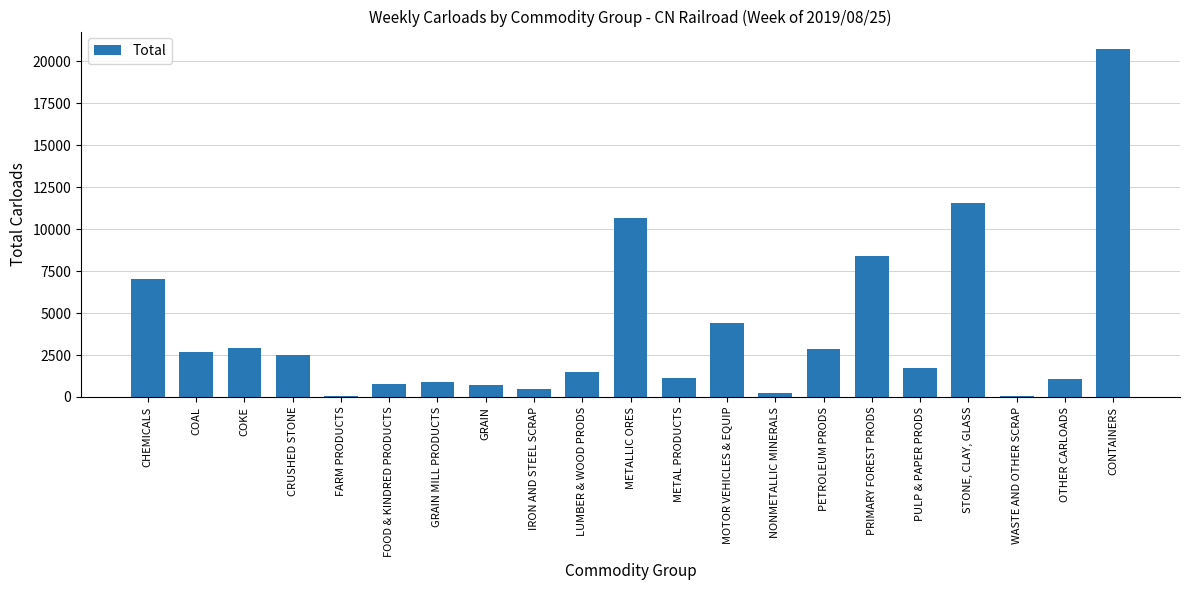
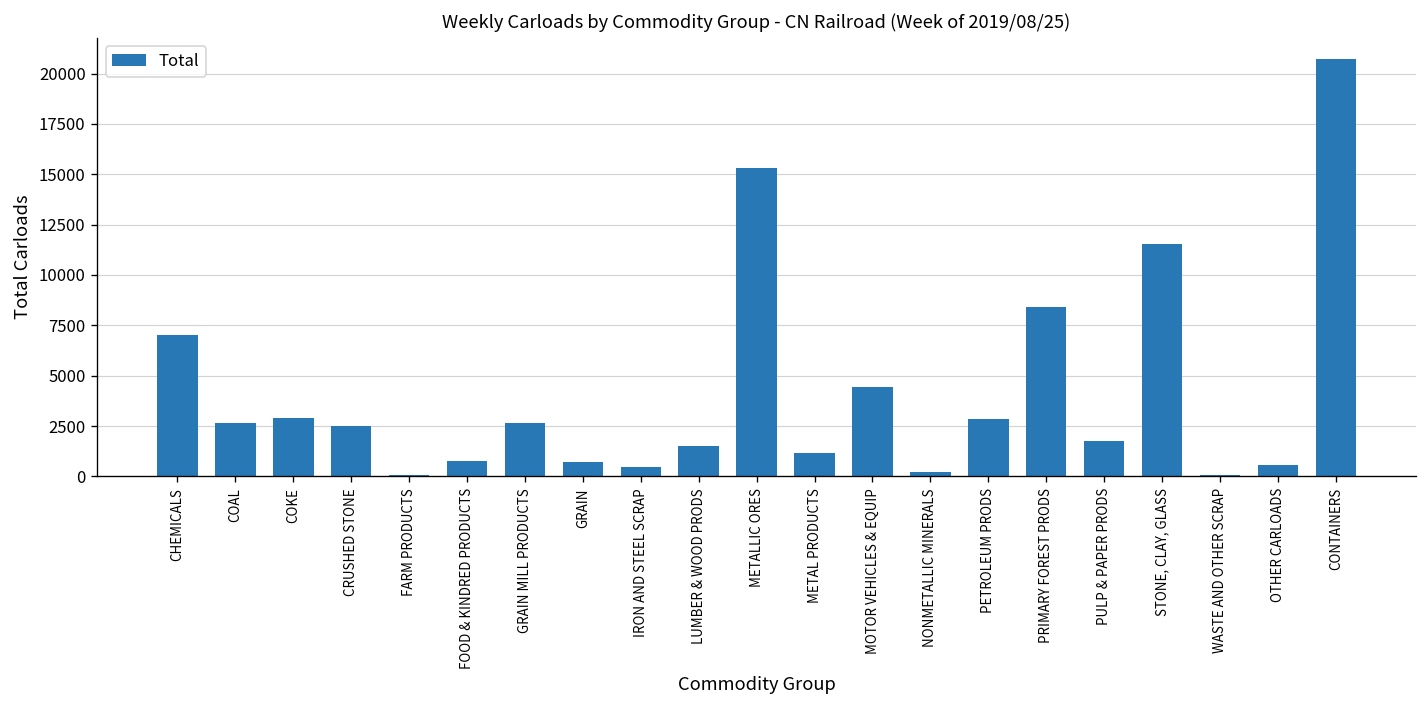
GRAIN MILL PRODUCTS: 900 -> 2600
METALLIC ORES: 10600 -> 15300
OTHER CARLOADS: 1100 -> 600
